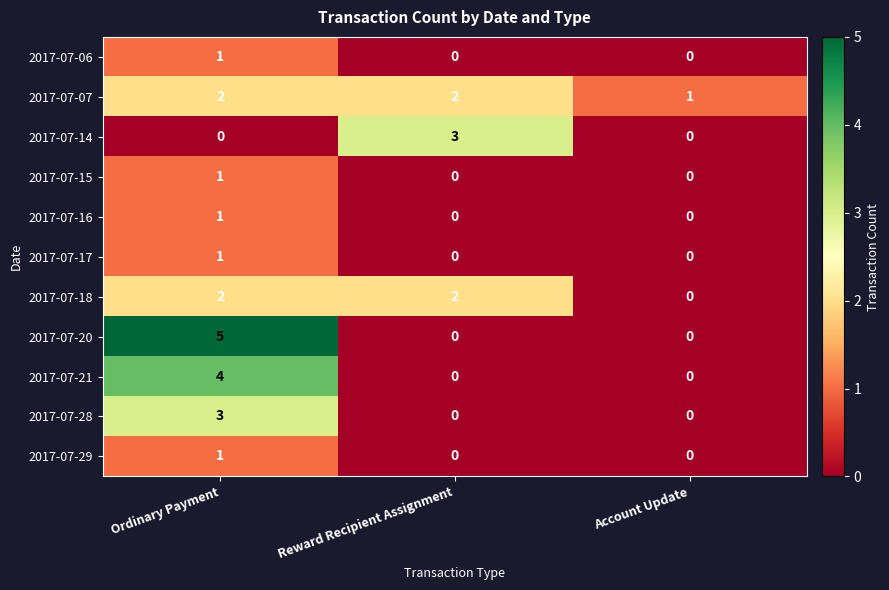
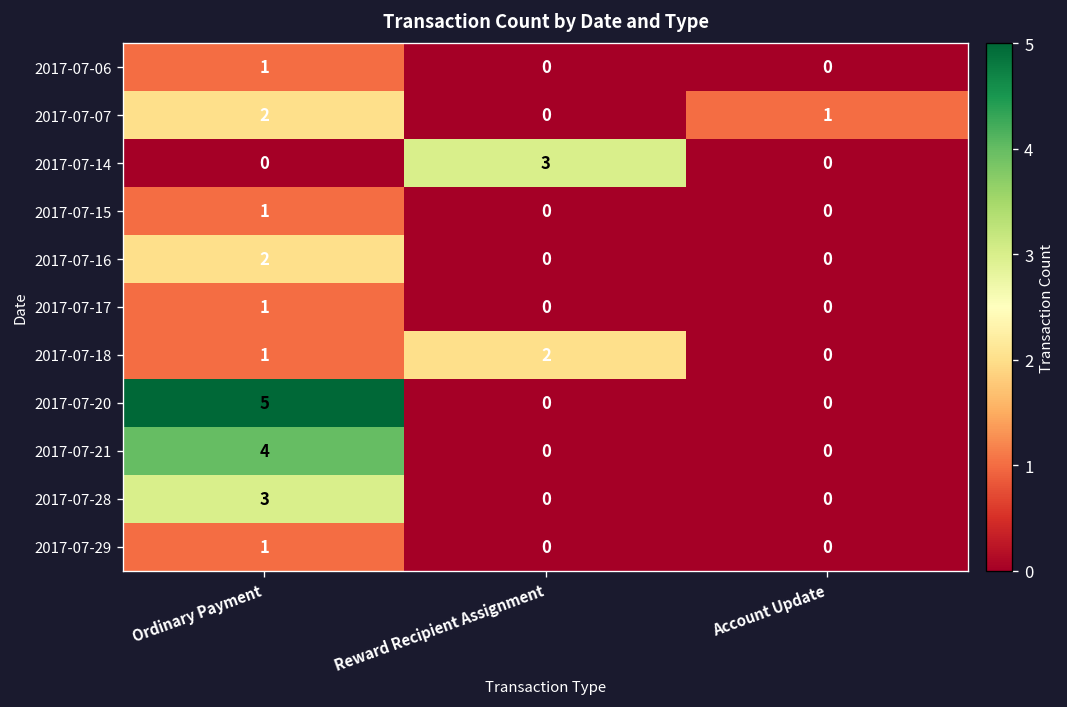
2017-07-07, Reward Recipient Assignment: 2 -> 0
2017-07-16, Ordinary Payment: 1 -> 2
2017-07-18, Ordinary Payment: 2 -> 1
